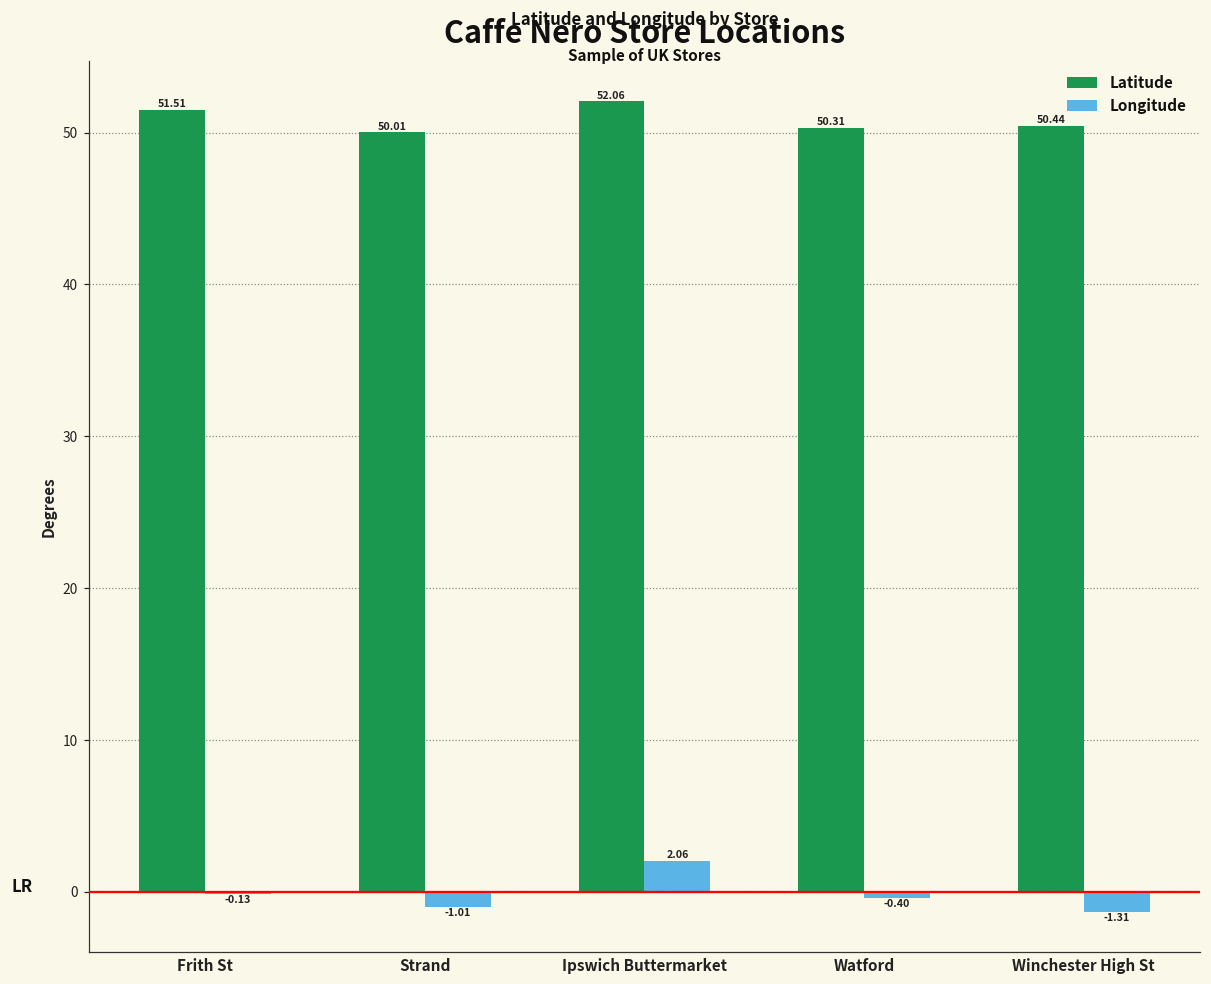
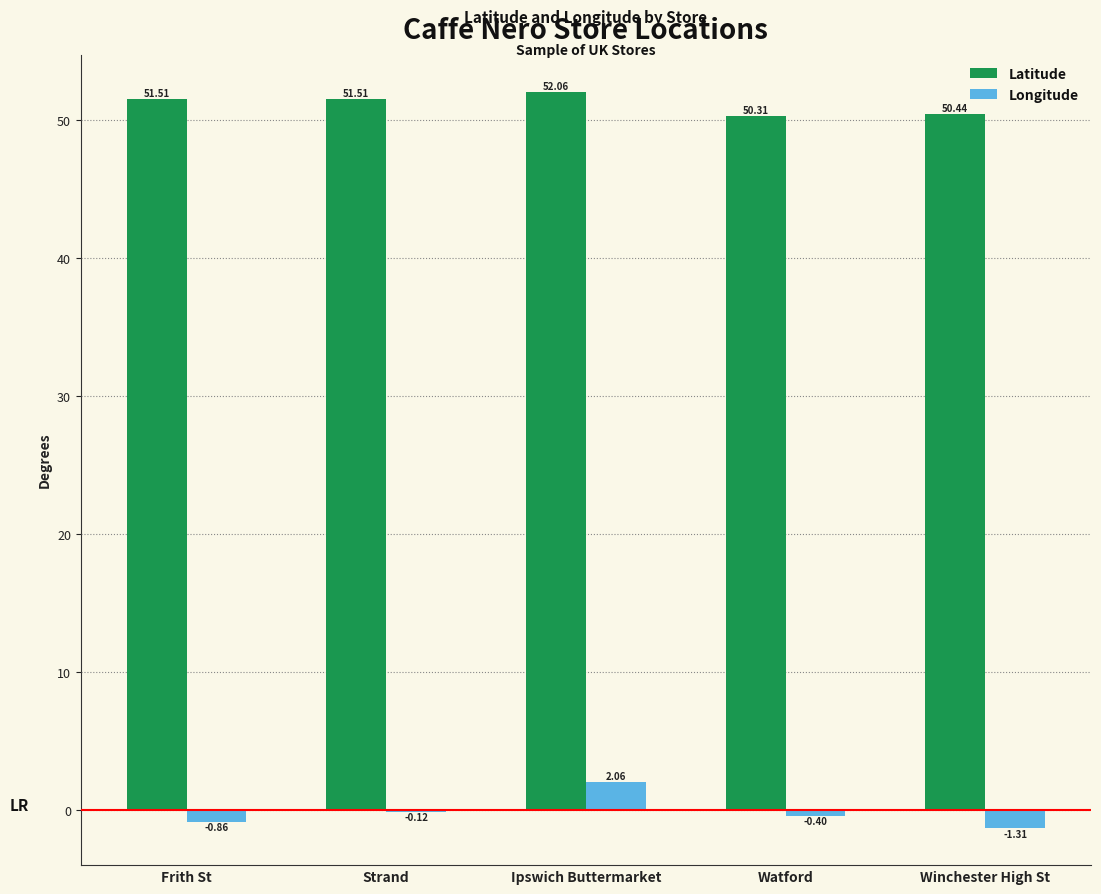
Longitude, Frith St: -0.13 -> -0.86
Latitude, Strand: 50.01 -> 51.51
Longitude, Strand: -1.01 -> -0.12
